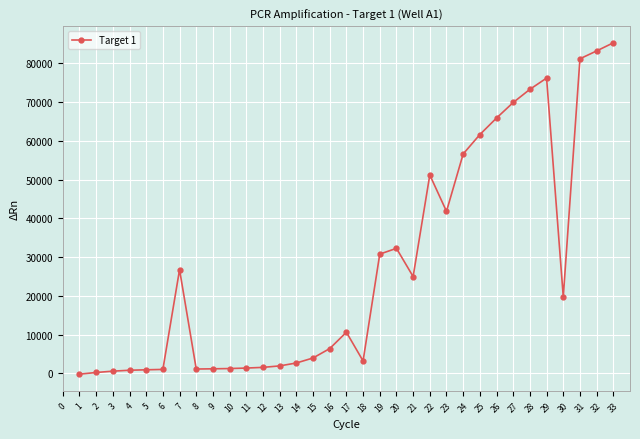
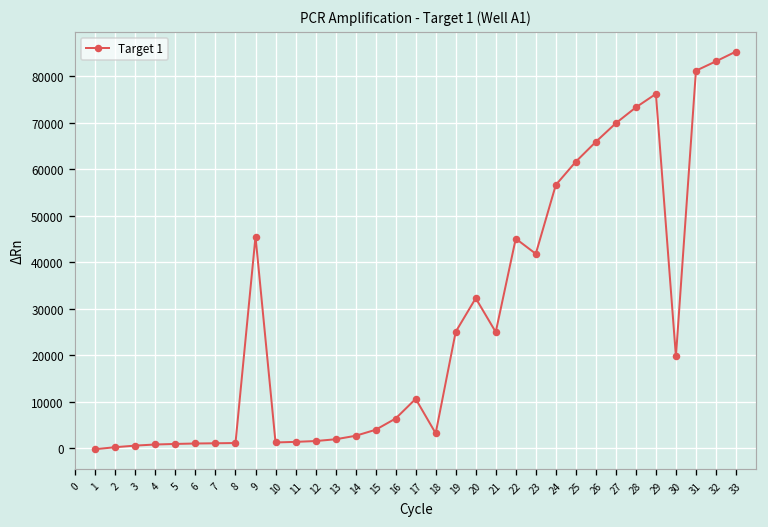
7: 27000 -> 1000
9: 1000 -> 46000
19: 31000 -> 25000
22: 51000 -> 45000
